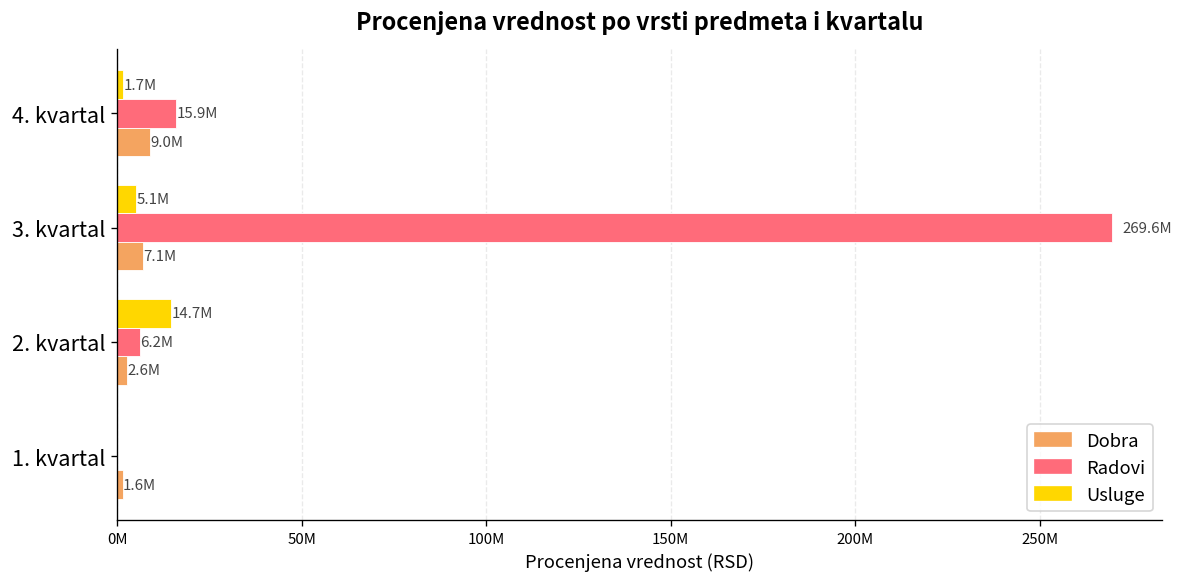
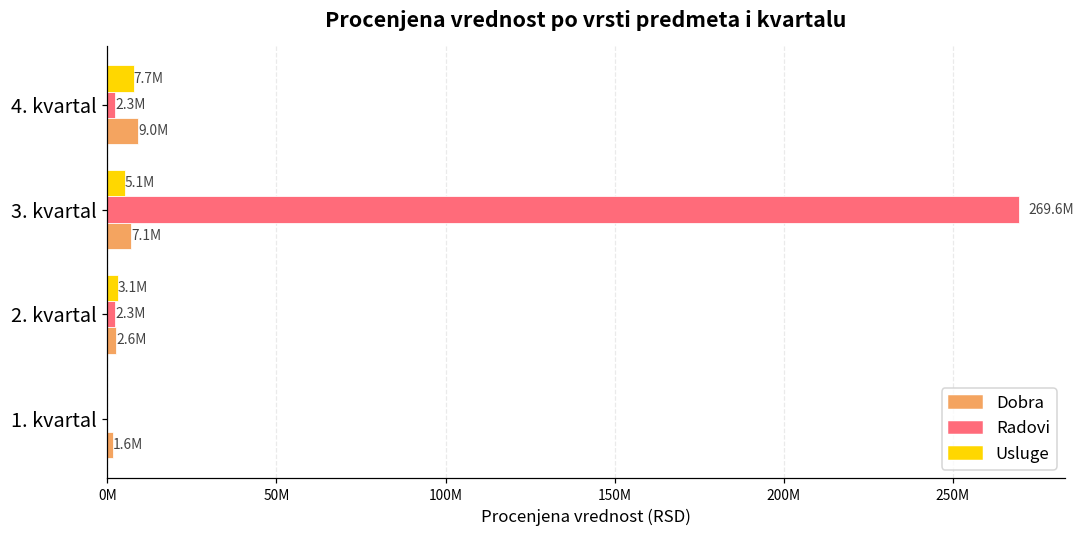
Usluge, 4. kvartal: 1.7M -> 7.7M
Radovi, 4. kvartal: 15.9M -> 2.3M
Usluge, 2. kvartal: 14.7M -> 3.1M
Radovi, 2. kvartal: 6.2M -> 2.3M
